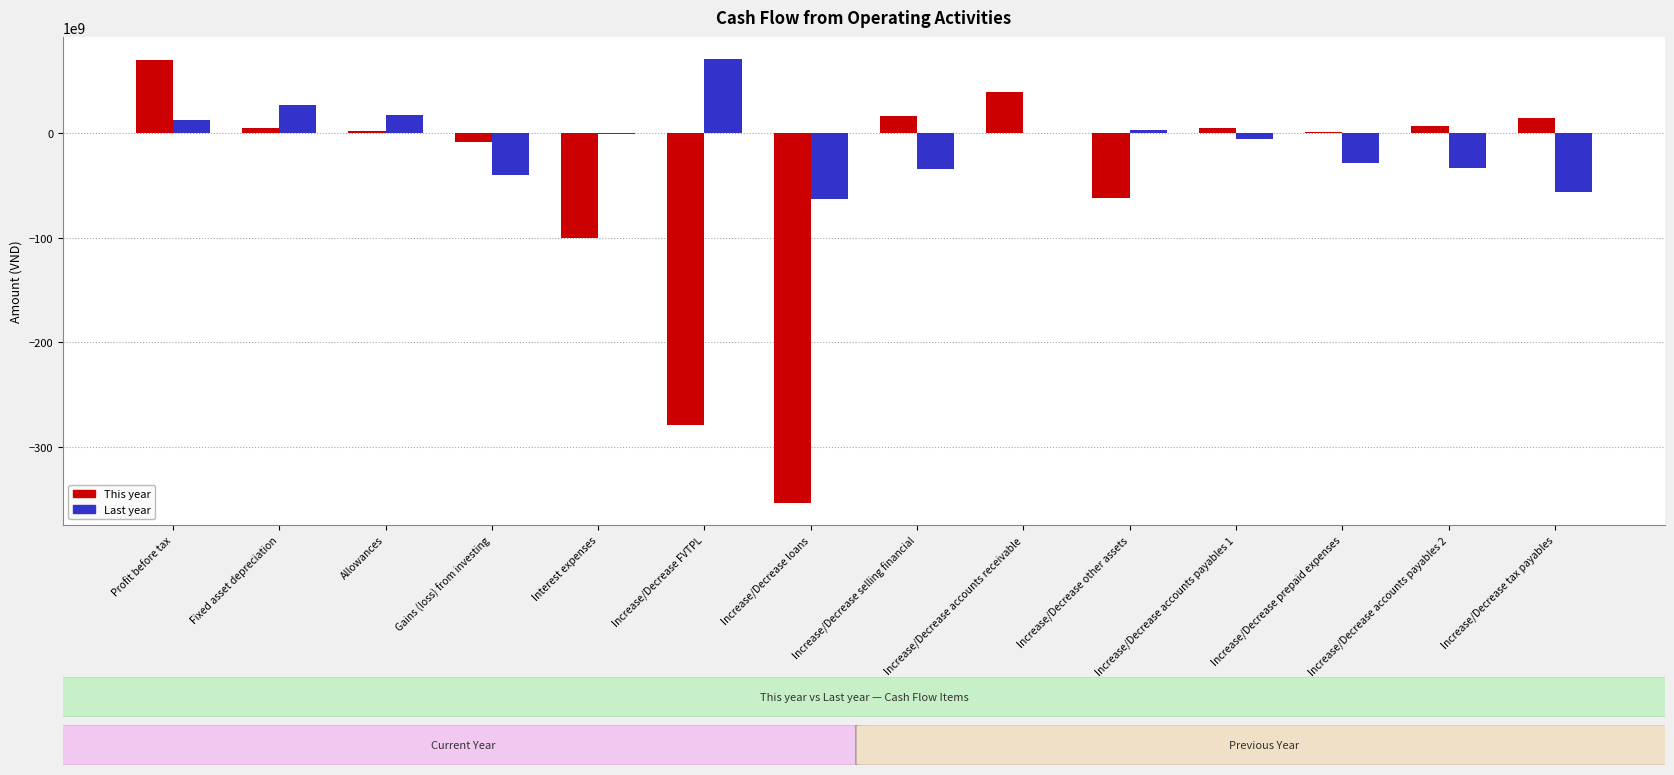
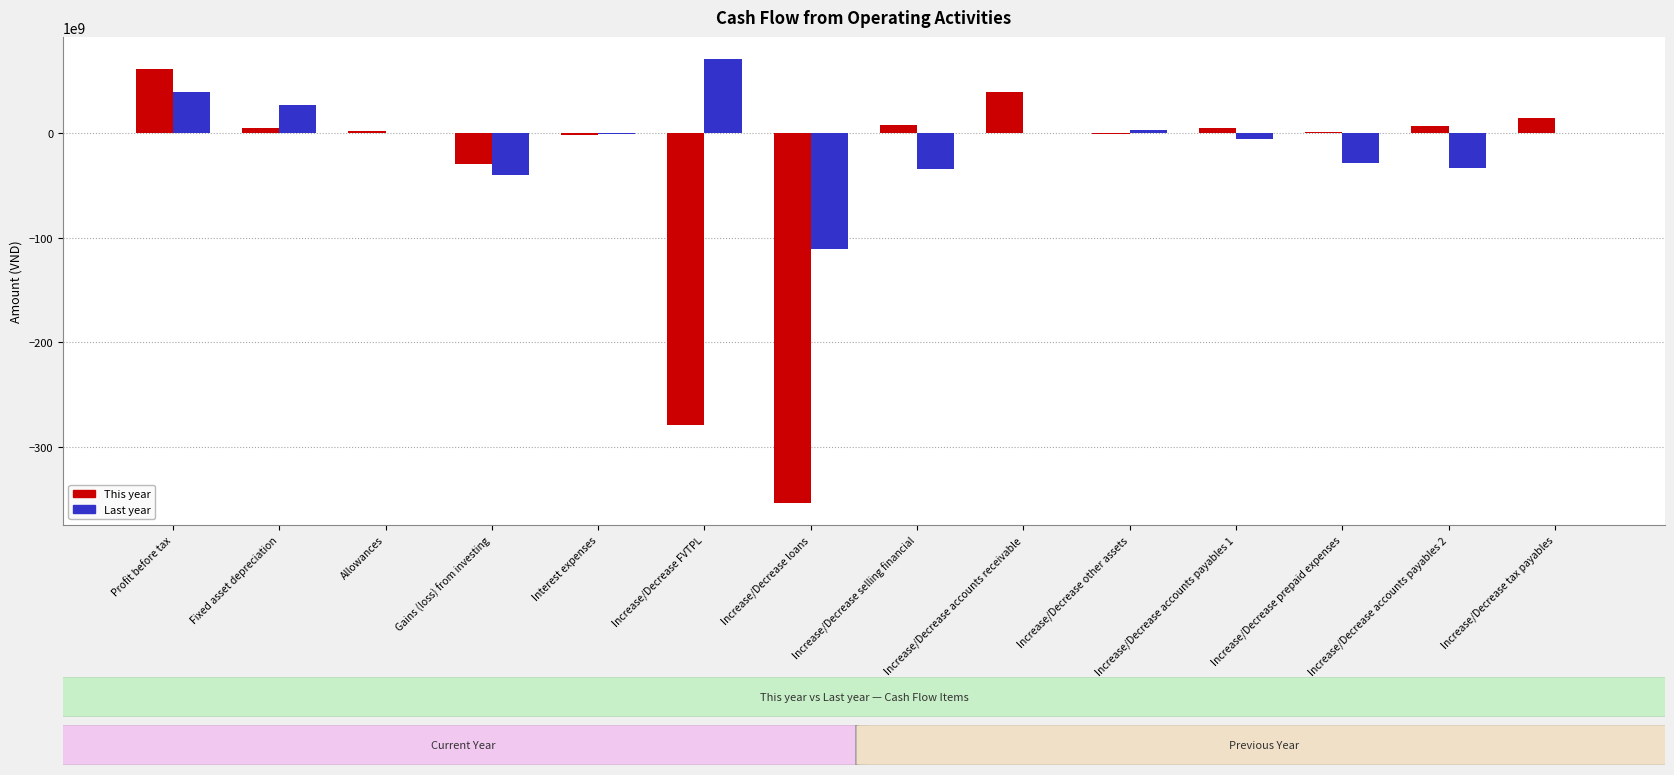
This year, Profit before tax: 69000000000 -> 61000000000
Last year, Profit before tax: 12000000000 -> 39000000000
Last year, Allowances: 17000000000 -> 0
This year, Gains (loss) from investing: -9000000000 -> -30000000000
This year, Interest expenses: -101000000000 -> -2000000000
Last year, Increase/Decrease loans: -63000000000 -> -110000000000
This year, Increase/Decrease selling financial: 16000000000 -> 7000000000
This year, Increase/Decrease other assets: -62000000000 -> -1000000000
Last year, Increase/Decrease tax payables: -56000000000 -> 0
